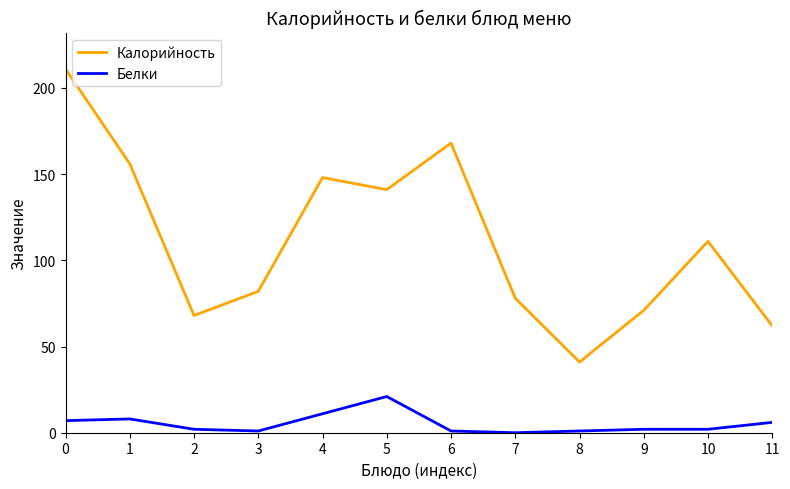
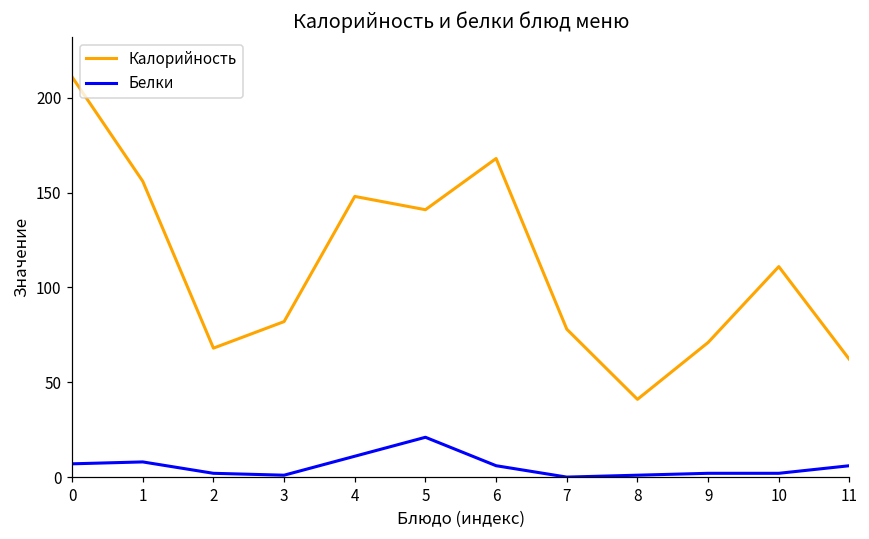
Белки, 6: 1 -> 6
